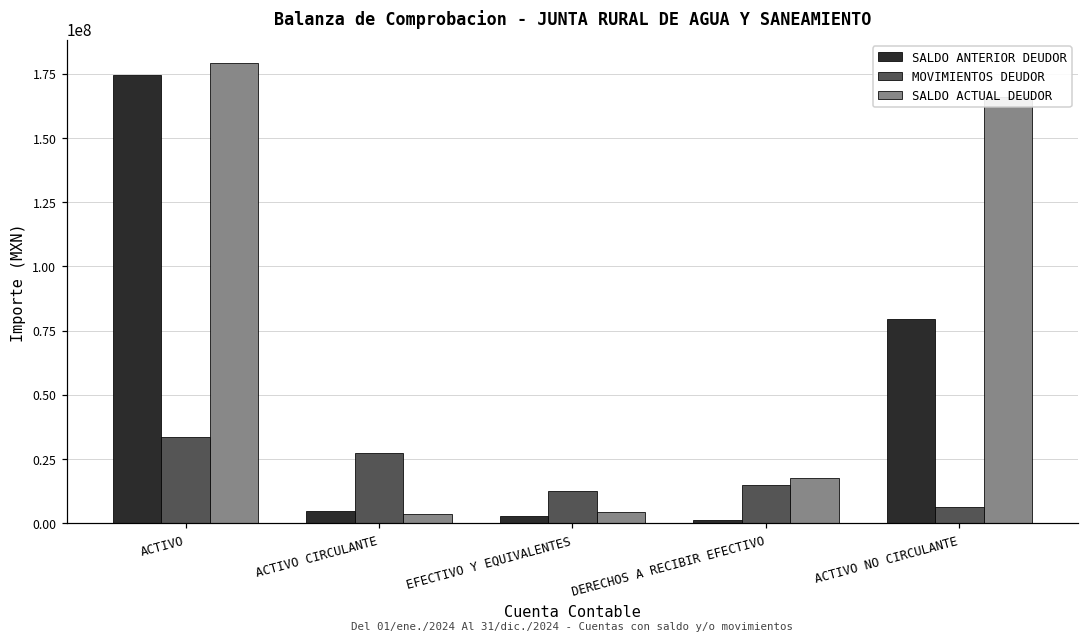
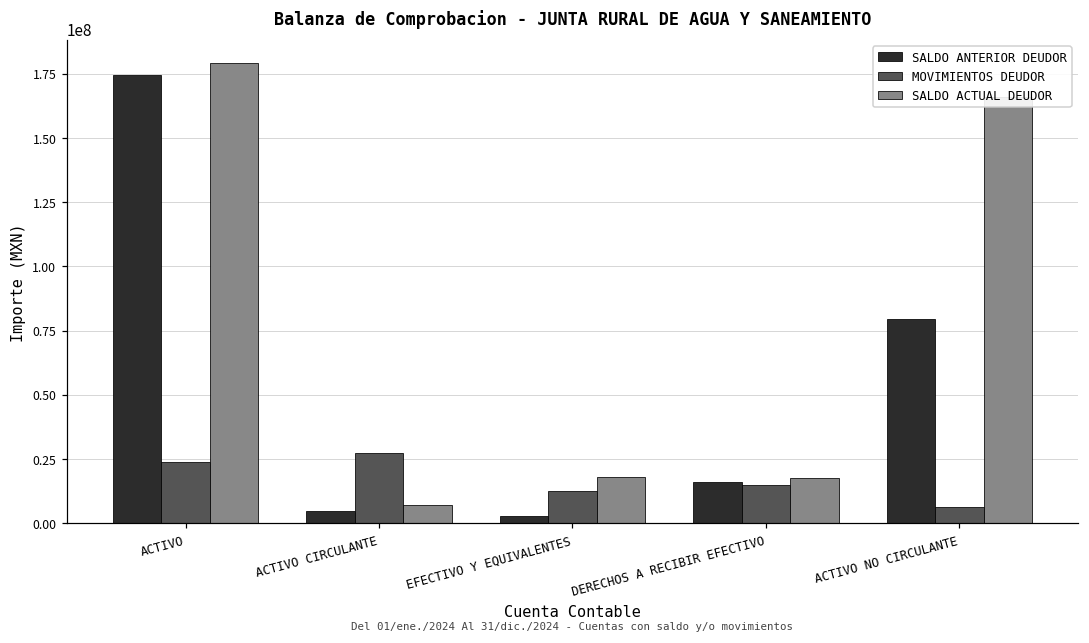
MOVIMIENTOS DEUDOR, ACTIVO: 34000000 -> 24000000
SALDO ACTUAL DEUDOR, ACTIVO CIRCULANTE: 4000000 -> 7000000
SALDO ACTUAL DEUDOR, EFECTIVO Y EQUIVALENTES: 5000000 -> 18000000
SALDO ANTERIOR DEUDOR, DERECHOS A RECIBIR EFECTIVO: 1000000 -> 16000000
